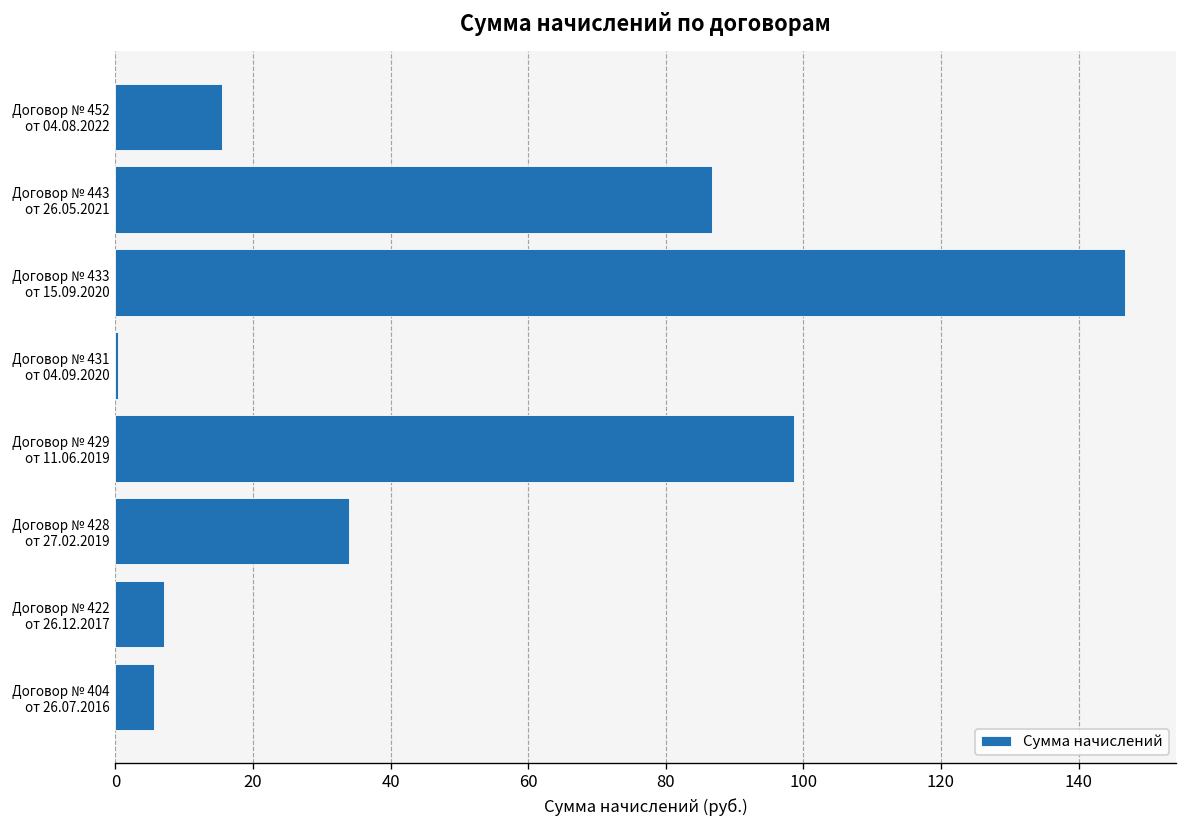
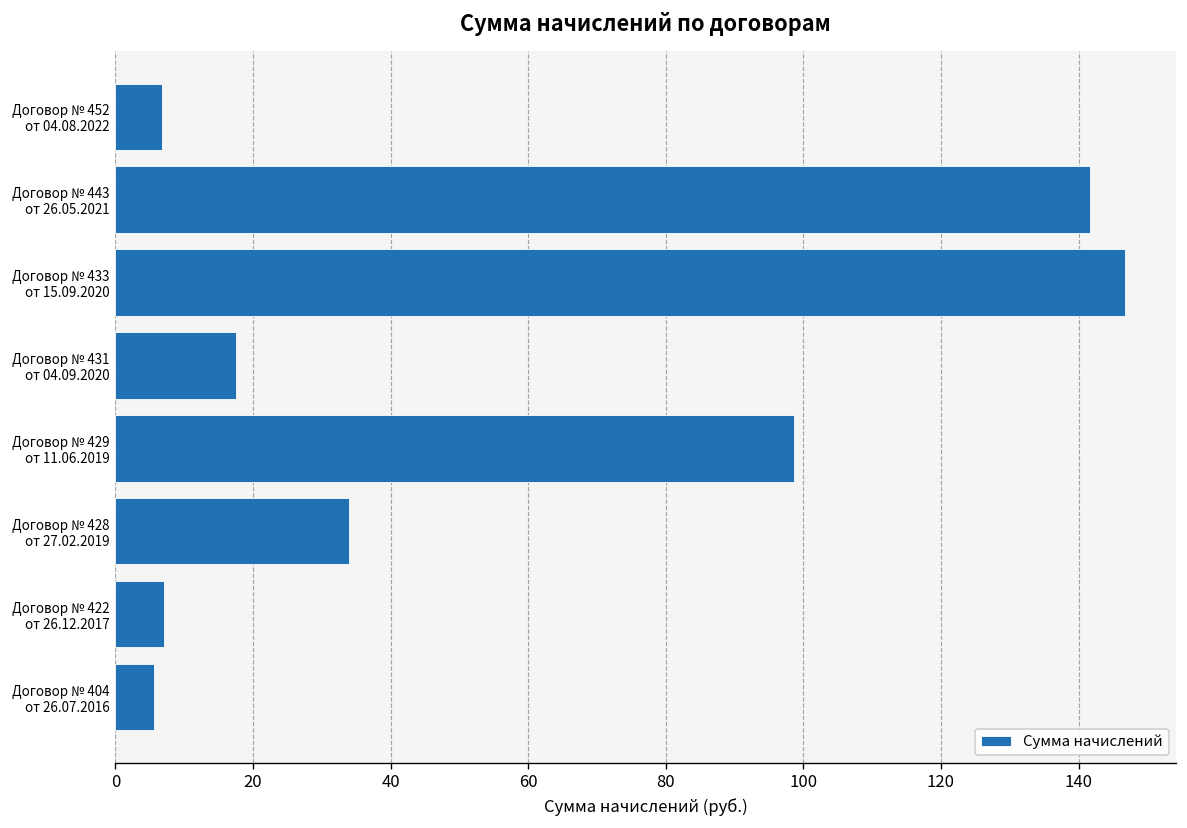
Договор № 452 от 04.08.2022: 16 -> 7
Договор № 443 от 26.05.2021: 87 -> 142
Договор № 431 от 04.09.2020: 0 -> 18
